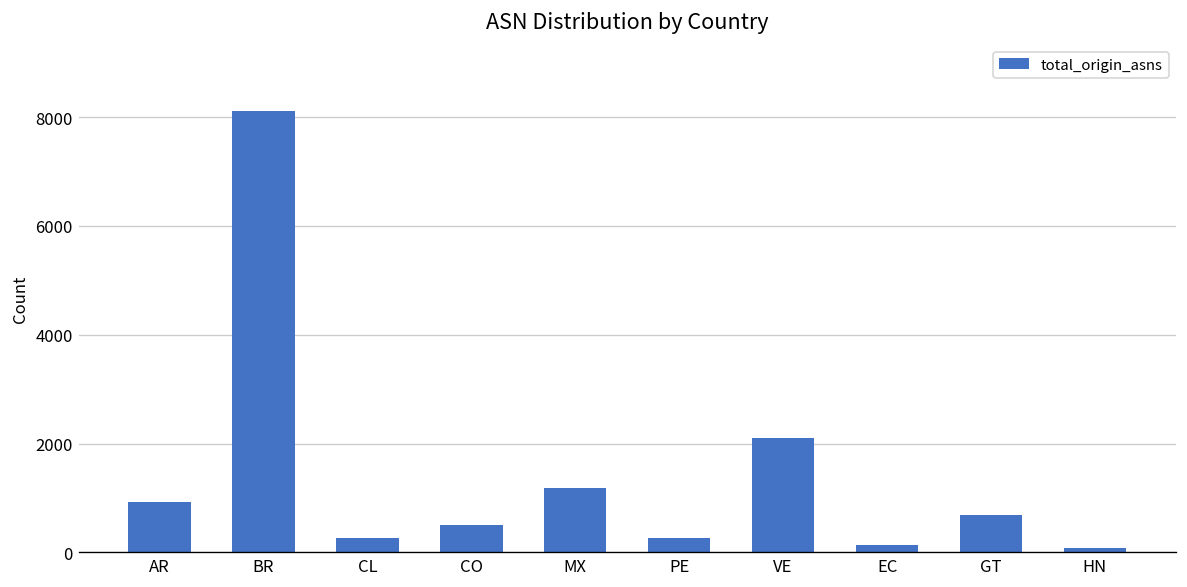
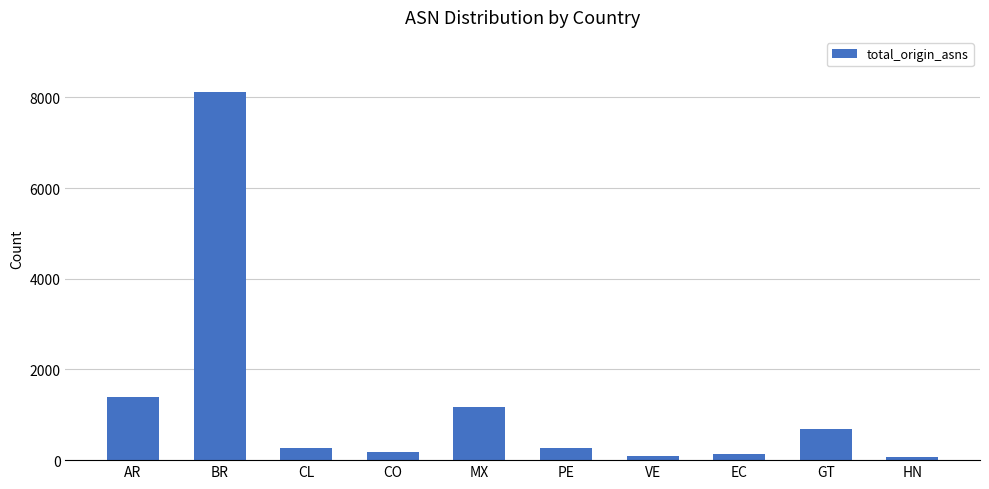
AR: 900 -> 1400
CO: 500 -> 200
VE: 2100 -> 100
